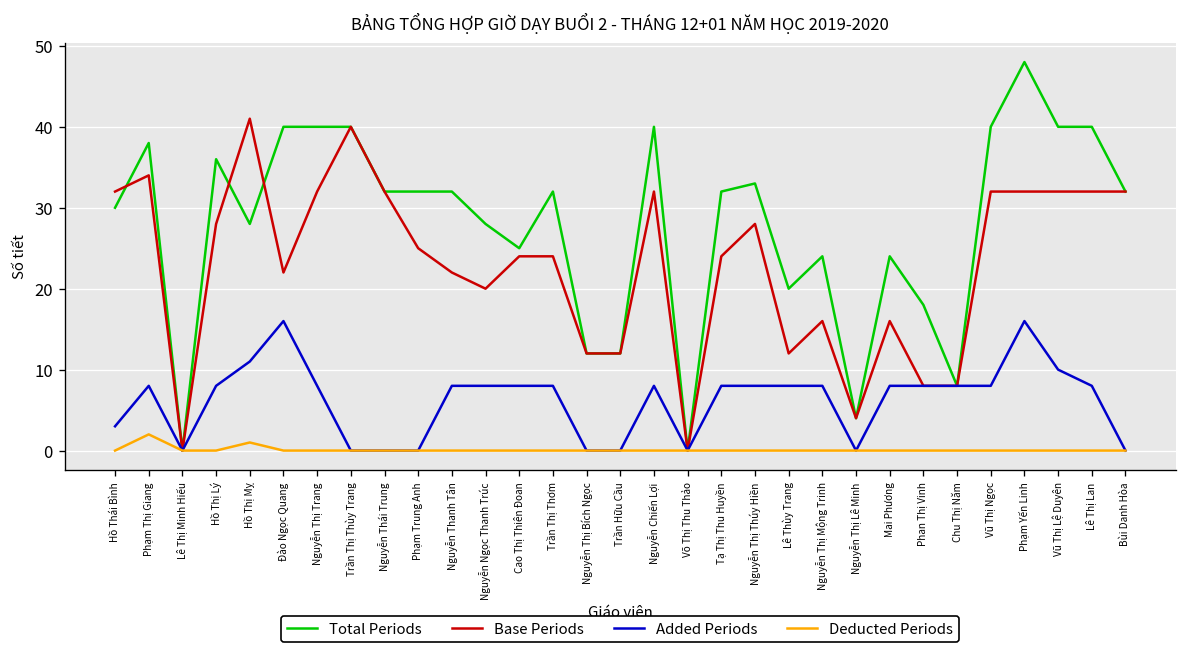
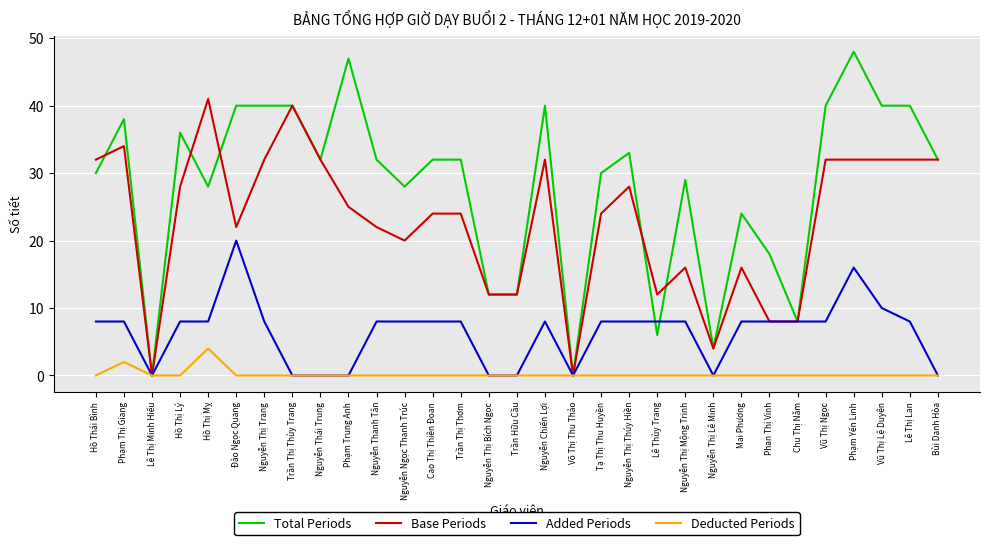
Added Periods, Hồ Thái Bình: 3 -> 8
Added Periods, Hồ Thị Mỵ: 11 -> 8
Deducted Periods, Hồ Thị Mỵ: 1 -> 4
Added Periods, Đào Ngọc Quang: 16 -> 20
Total Periods, Phạm Trung Anh: 32 -> 47
Total Periods, Cao Thị Thiên Đoan: 25 -> 32
Total Periods, Tạ Thị Thu Huyền: 32 -> 30
Total Periods, Lê Thùy Trang: 20 -> 6
Total Periods, Nguyễn Thị Mộng Trinh: 24 -> 29
